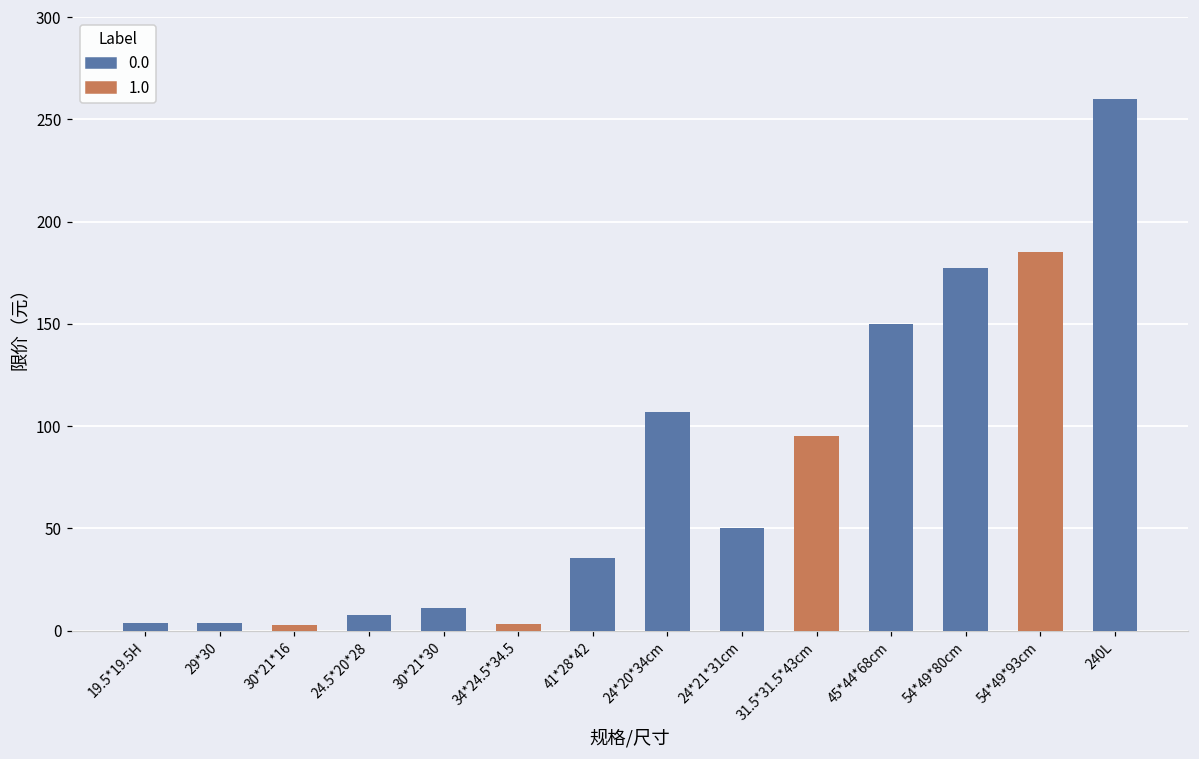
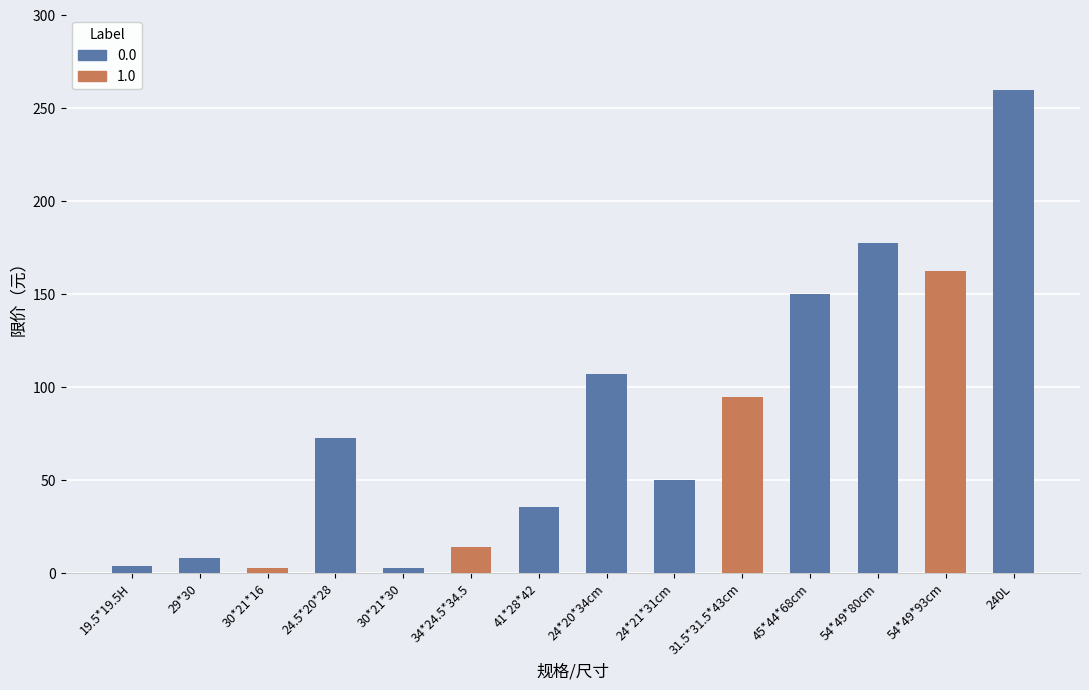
29*30: 4 -> 8
24.5*20*28: 8 -> 73
30*21*30: 11 -> 3
34*24.5*34.5: 3 -> 14
54*49*93cm: 185 -> 163
